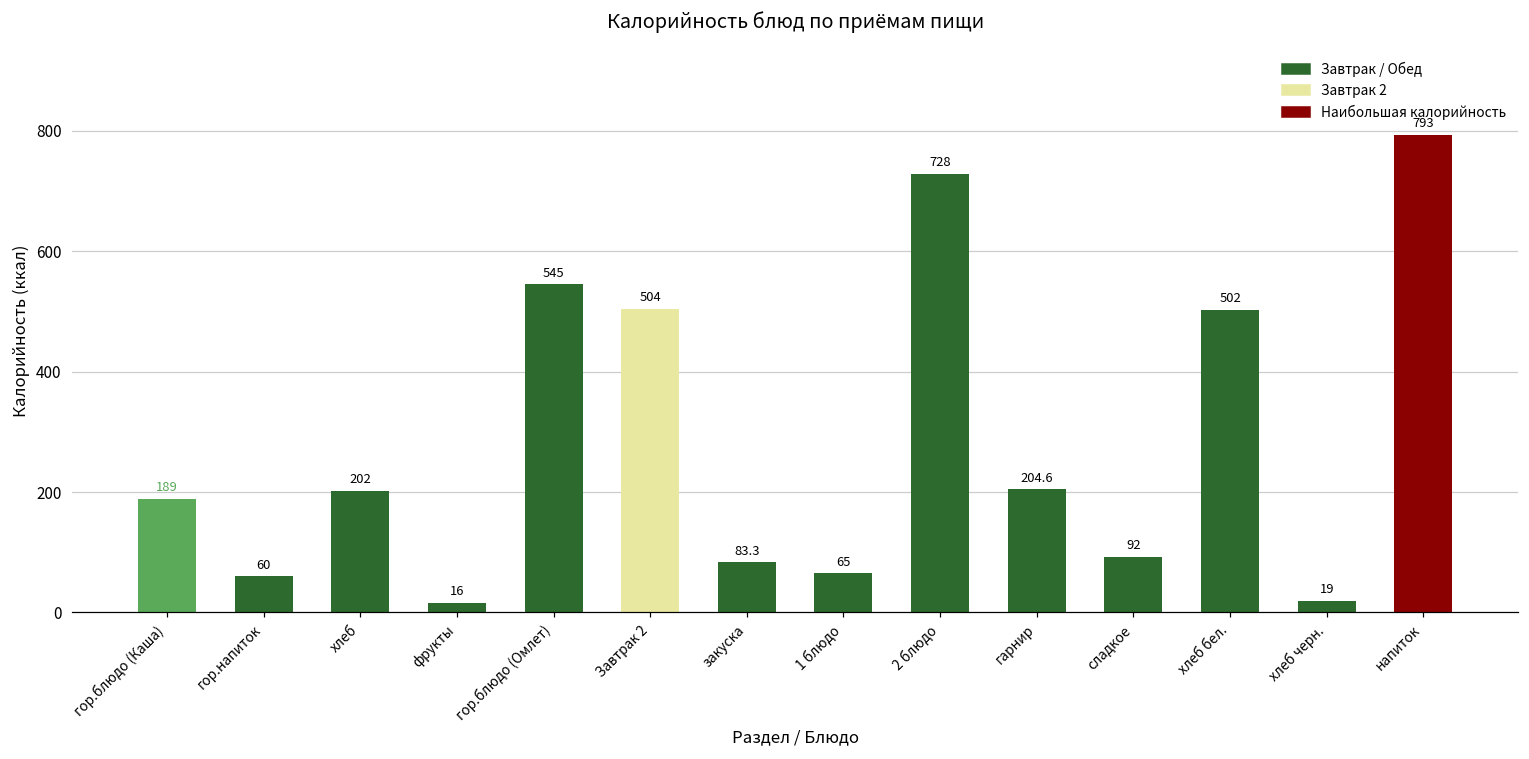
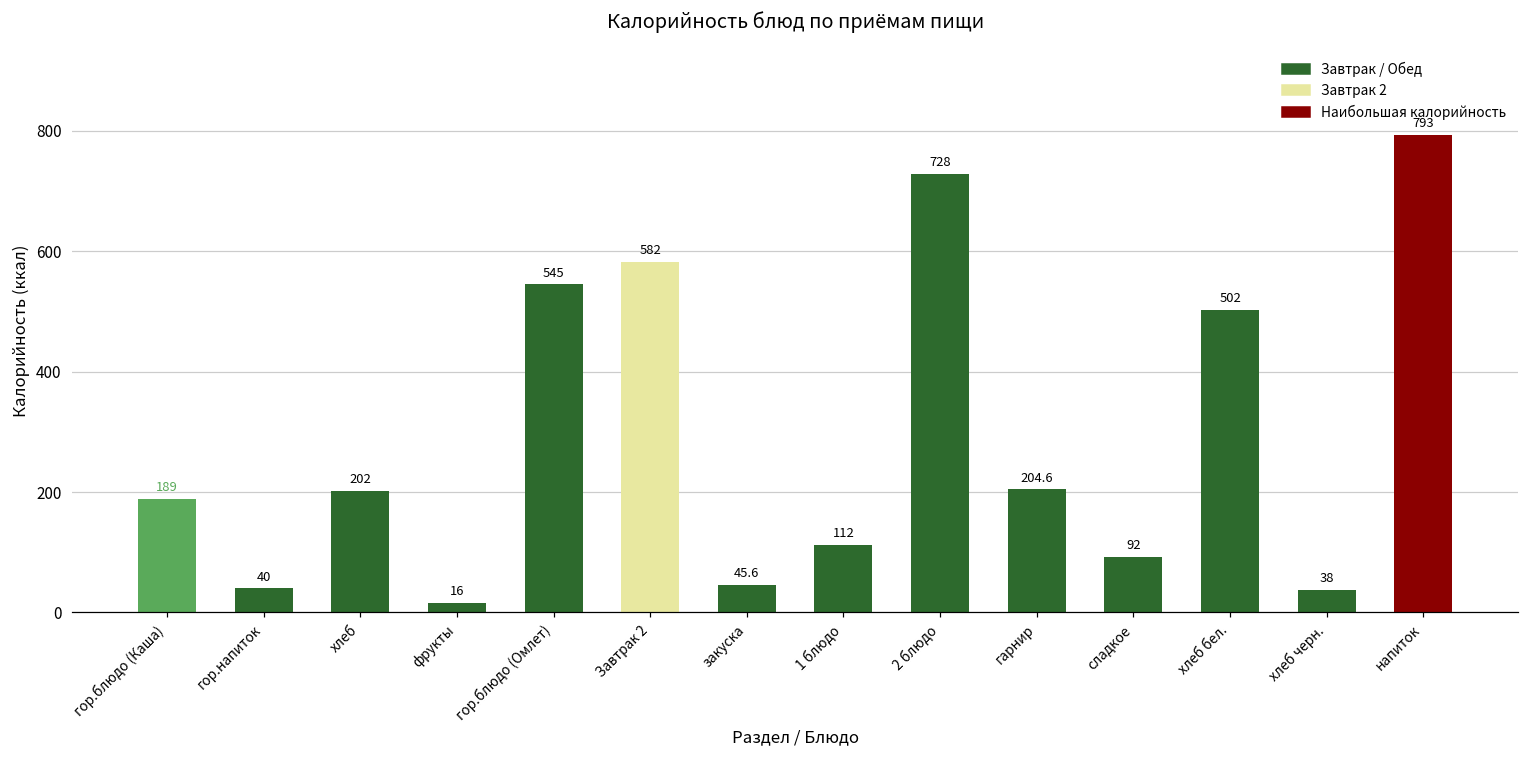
гор.напиток: 60 -> 40
Завтрак 2: 504 -> 582
закуска: 83.3 -> 45.6
1 блюдо: 65 -> 112
хлеб черн.: 19 -> 38
